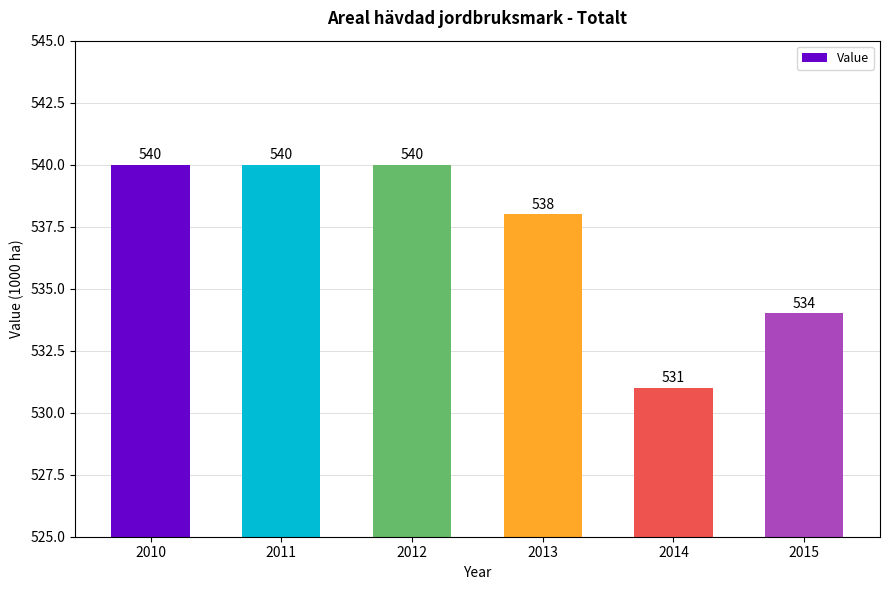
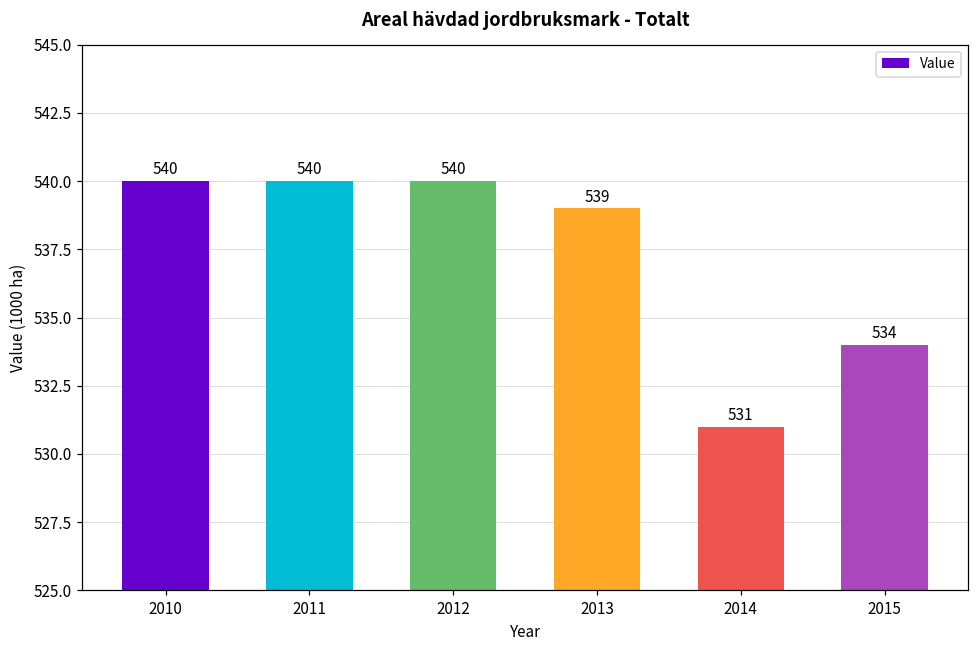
2013: 538 -> 539
